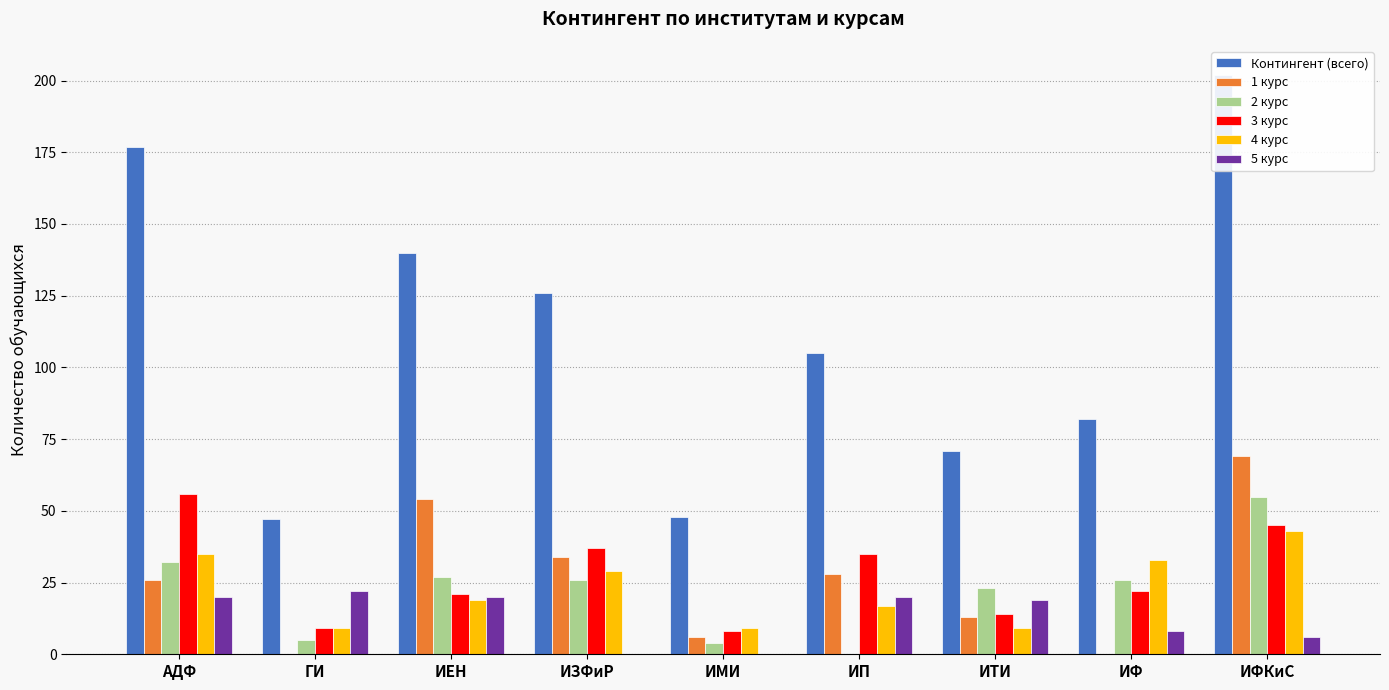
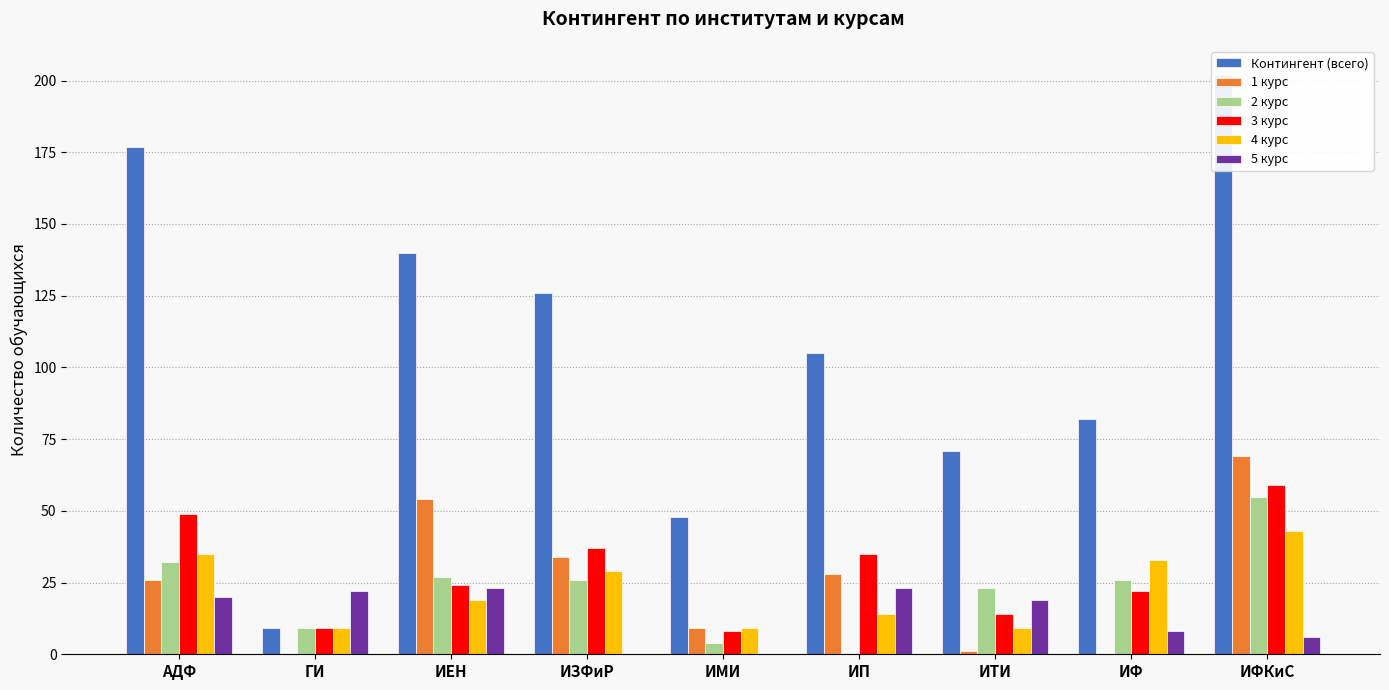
3 курс, АДФ: 56 -> 49
Контингент (всего), ГИ: 47 -> 9
2 курс, ГИ: 5 -> 9
3 курс, ИЕН: 21 -> 24
5 курс, ИЕН: 20 -> 23
1 курс, ИМИ: 6 -> 9
4 курс, ИП: 17 -> 14
5 курс, ИП: 20 -> 23
1 курс, ИТИ: 13 -> 1
3 курс, ИФКиС: 45 -> 59
